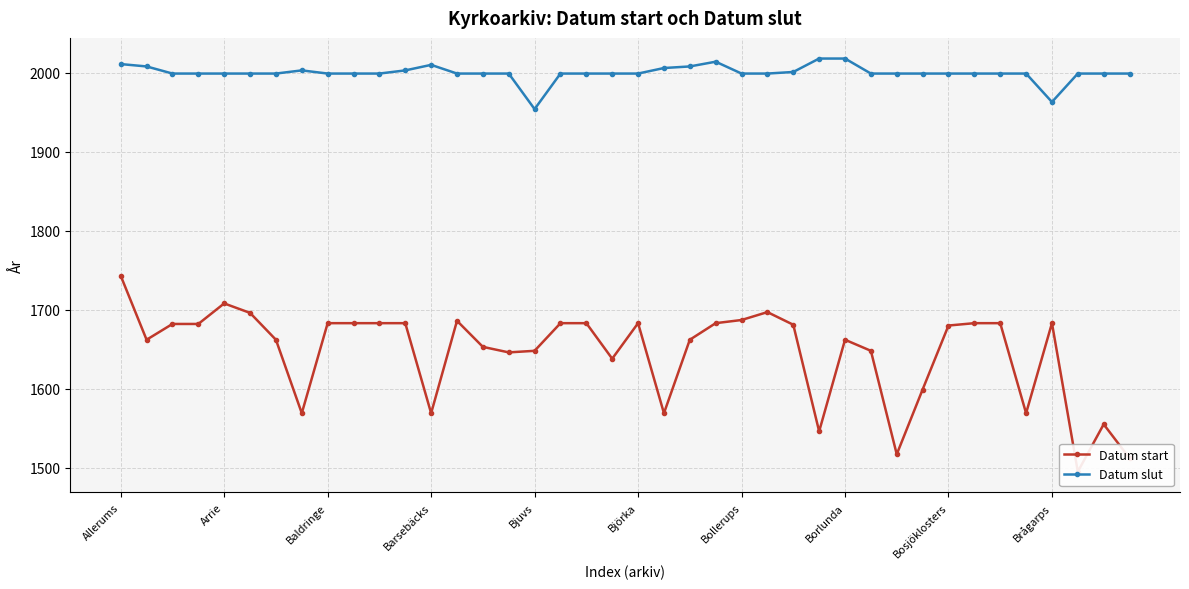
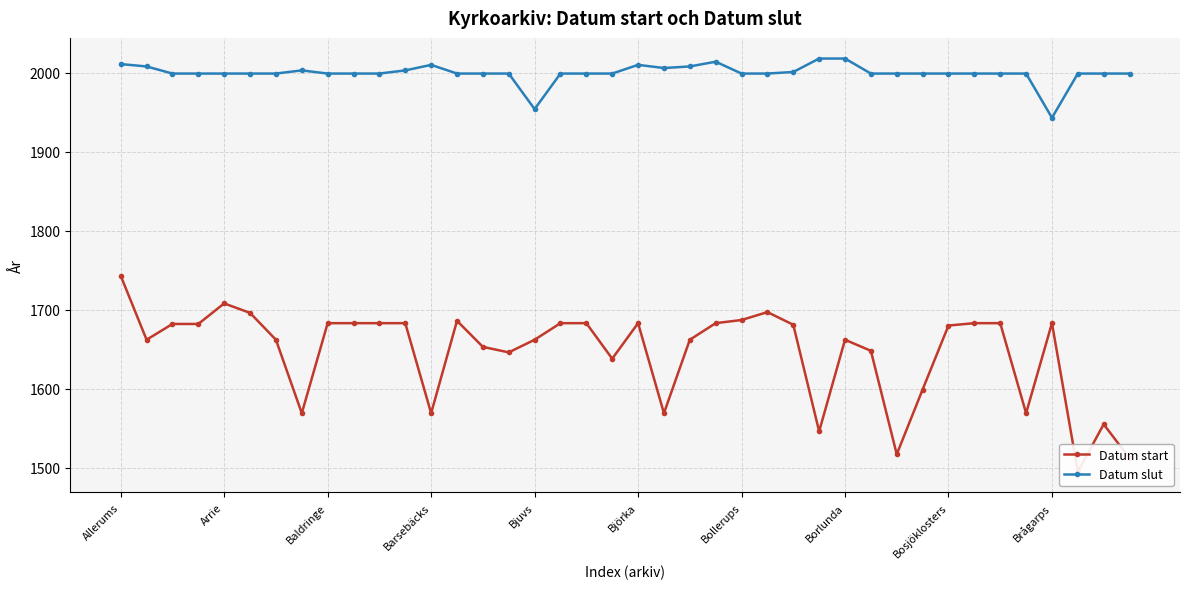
Datum start, Bjuvs: 1650 -> 1660
Datum slut, Björka: 2000 -> 2010
Datum slut, Brågarps: 1960 -> 1940
